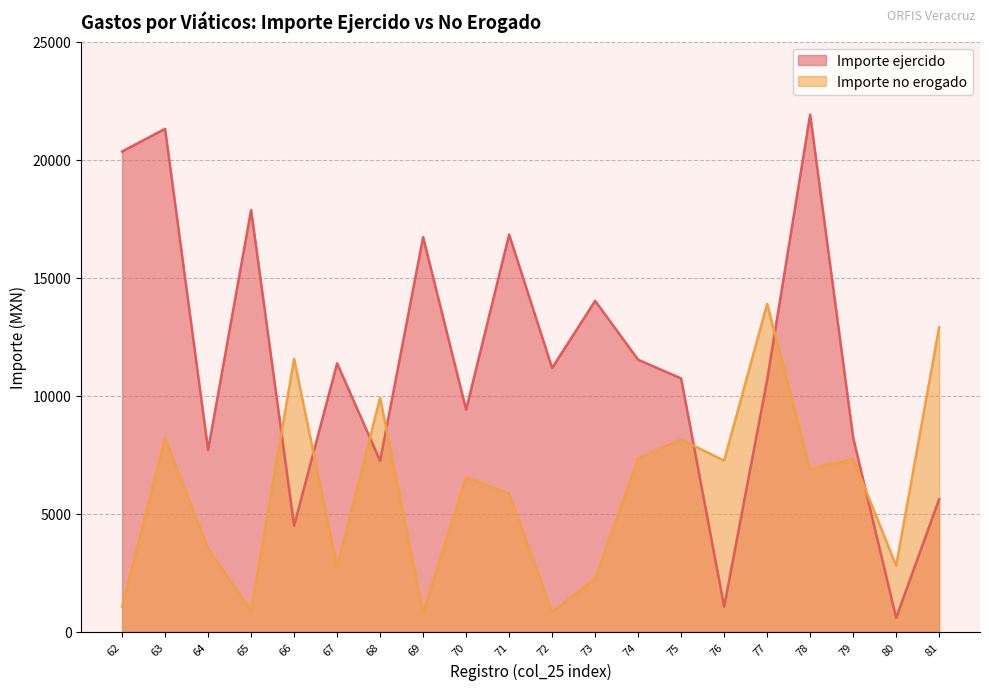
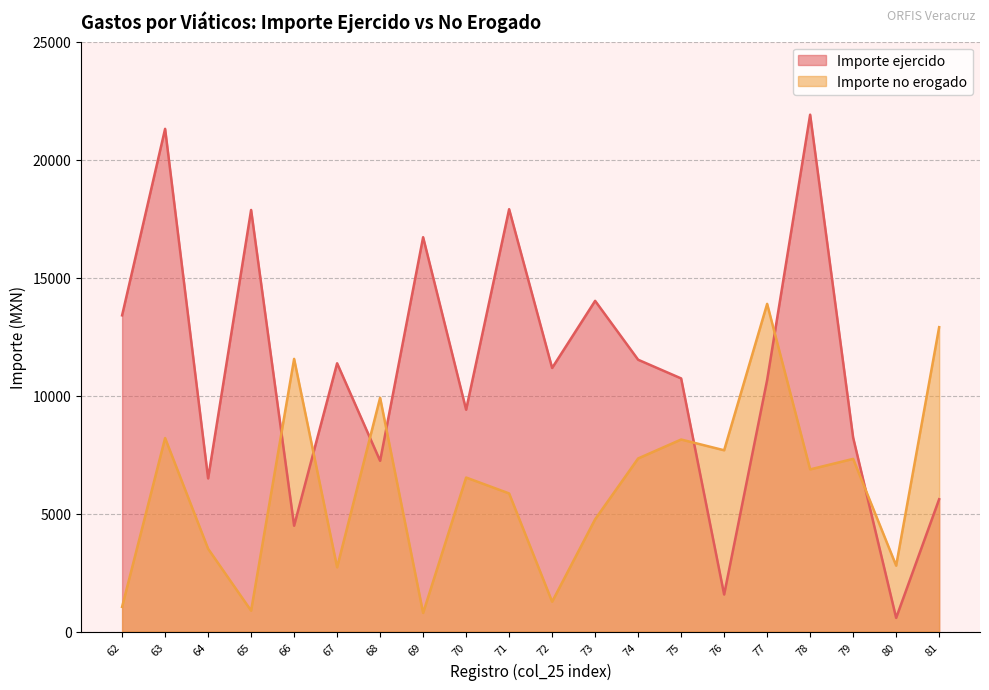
Importe ejercido, 62: 20300 -> 13400
Importe ejercido, 64: 7700 -> 6500
Importe ejercido, 71: 16800 -> 17900
Importe no erogado, 72: 800 -> 1300
Importe no erogado, 73: 2200 -> 4800
Importe ejercido, 76: 1100 -> 1600
Importe no erogado, 76: 7200 -> 7700
